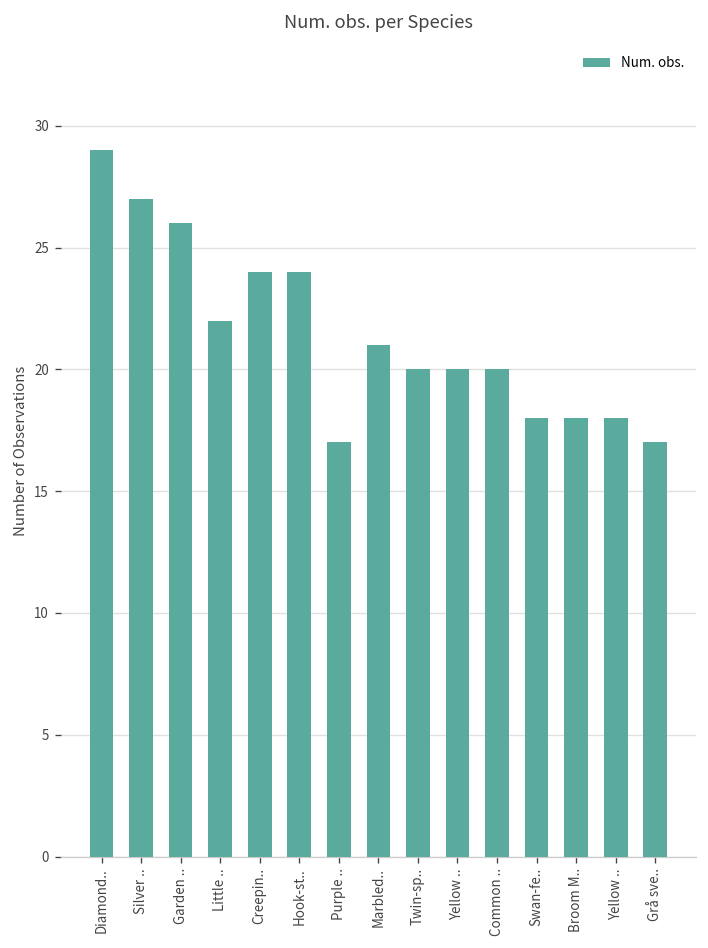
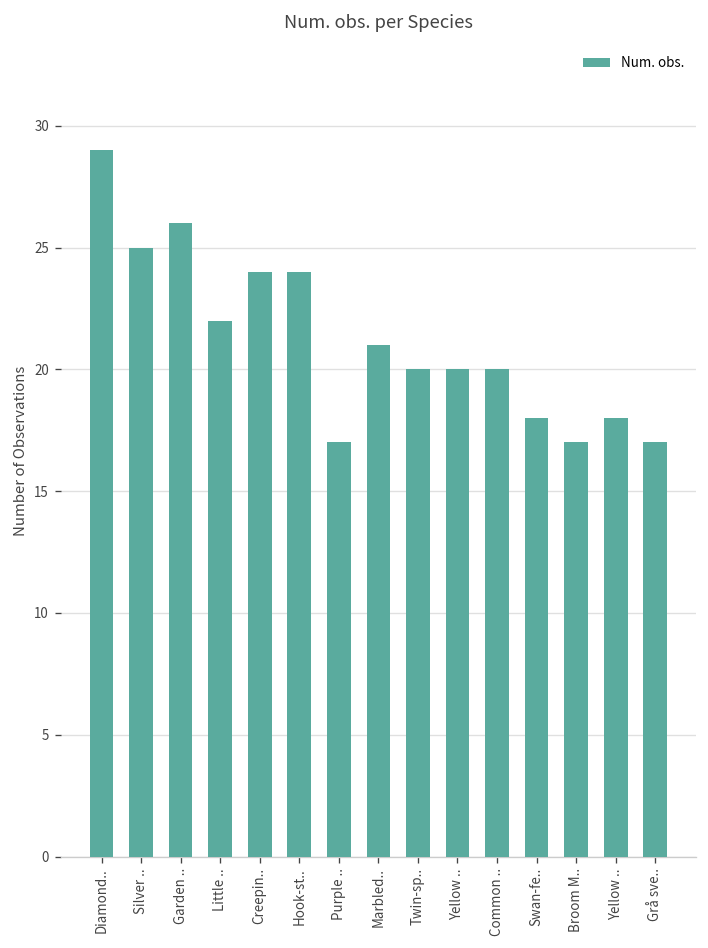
Silver ..: 27 -> 25
Broom M..: 18 -> 17
